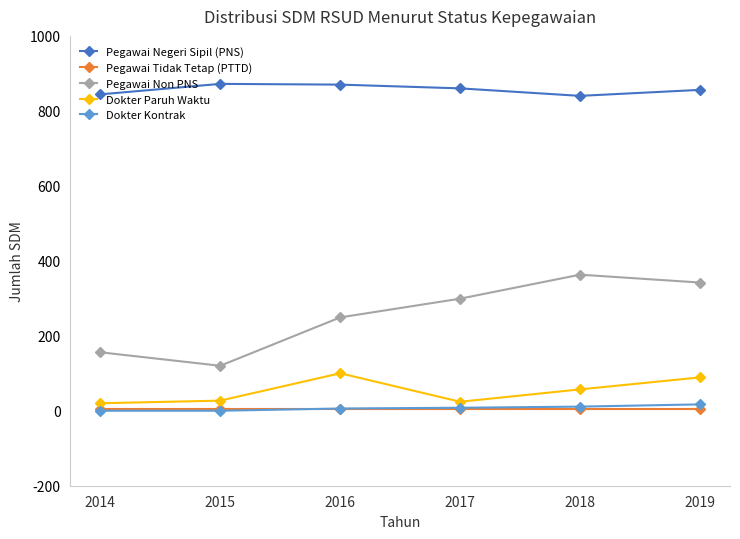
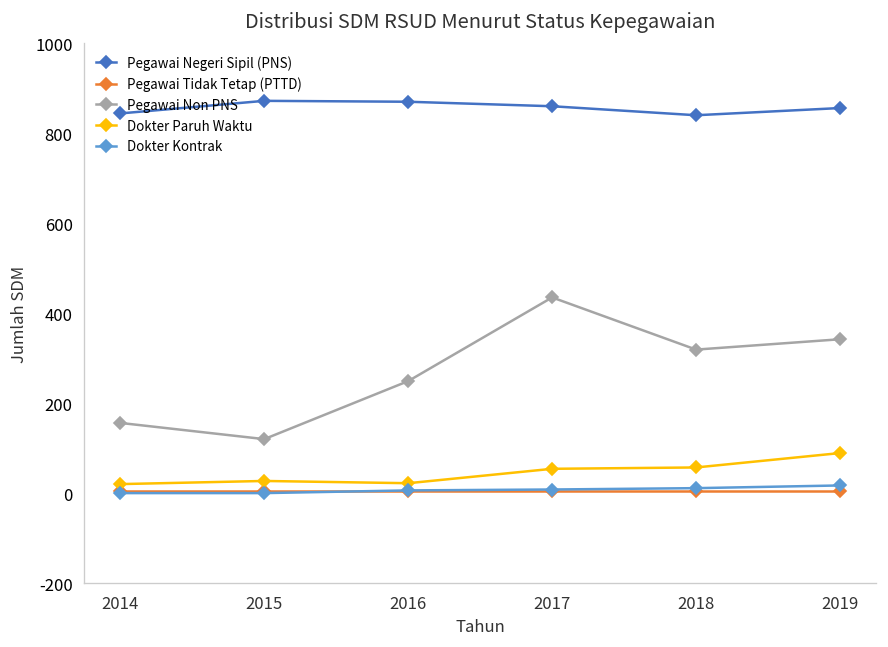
Dokter Paruh Waktu, 2016: 100 -> 20
Pegawai Non PNS, 2017: 300 -> 440
Dokter Paruh Waktu, 2017: 20 -> 50
Pegawai Non PNS, 2018: 360 -> 320
